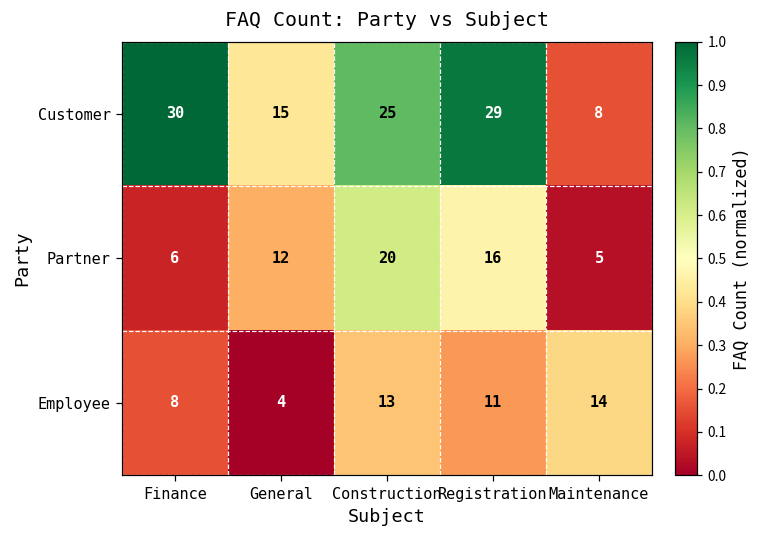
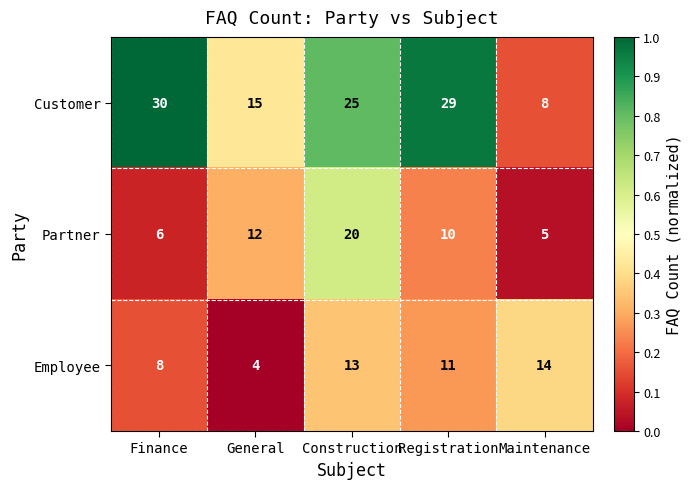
Partner, Registration: 16 -> 10
